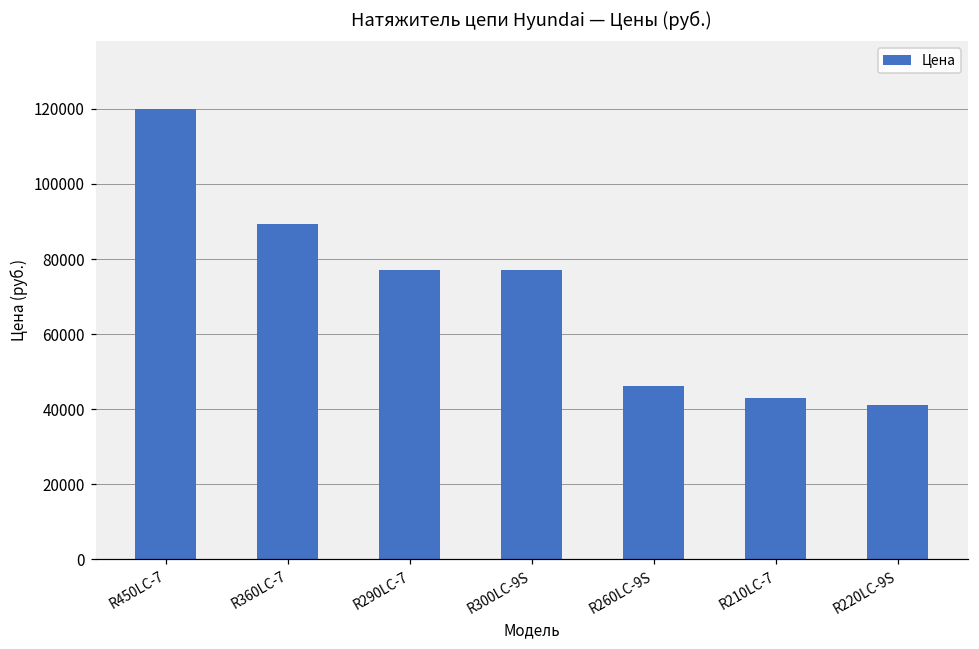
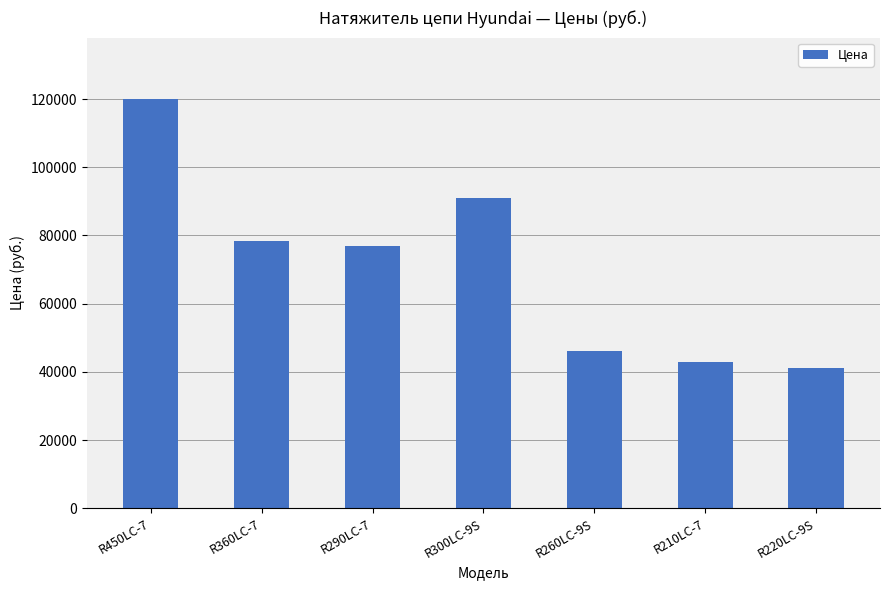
R360LC-7: 89000 -> 79000
R300LC-9S: 77000 -> 91000
